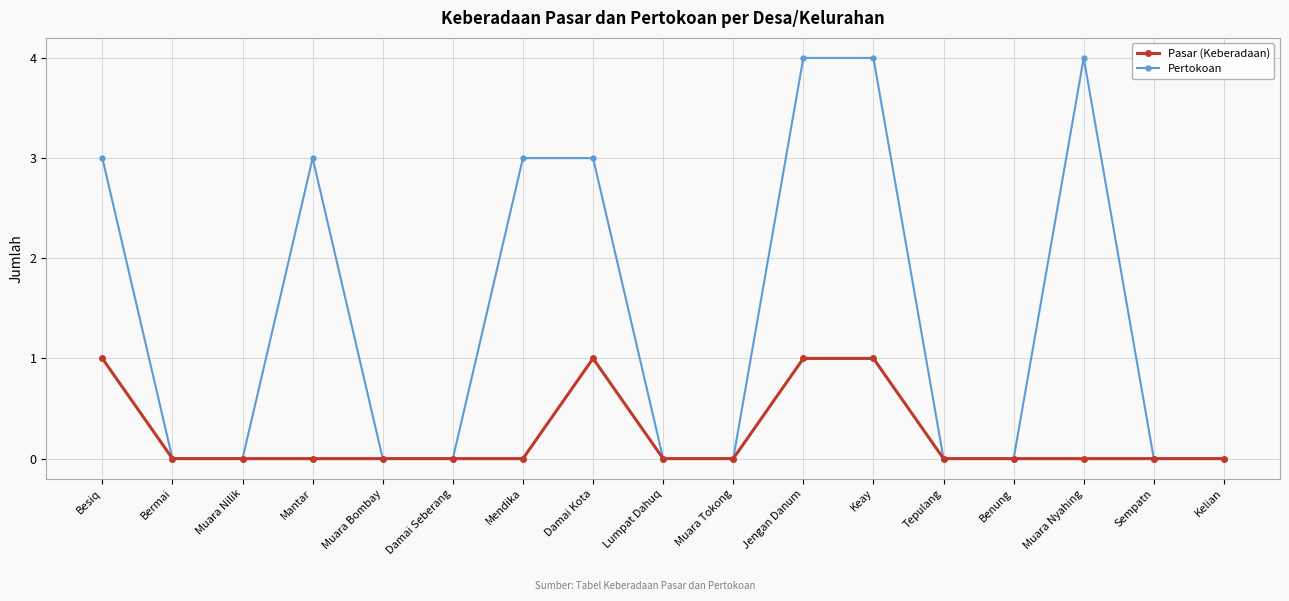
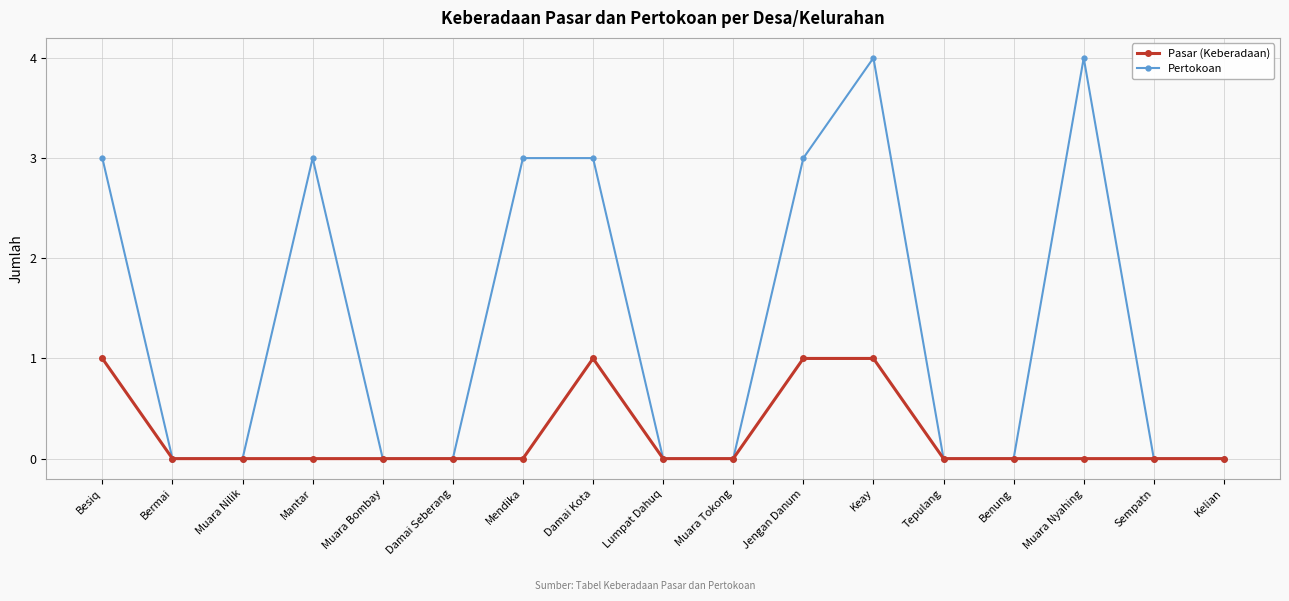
Pertokoan, Jengan Danum: 4 -> 3
